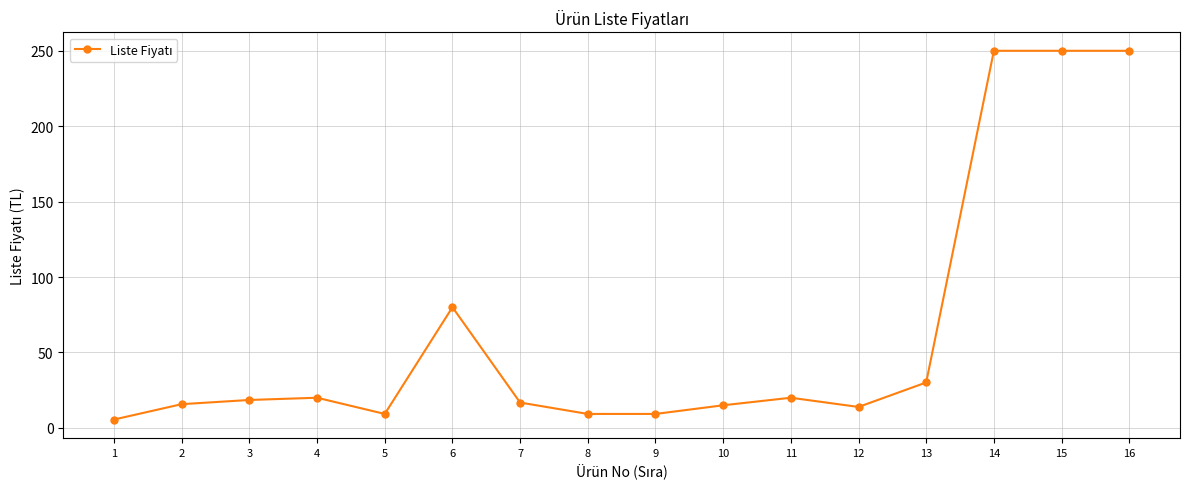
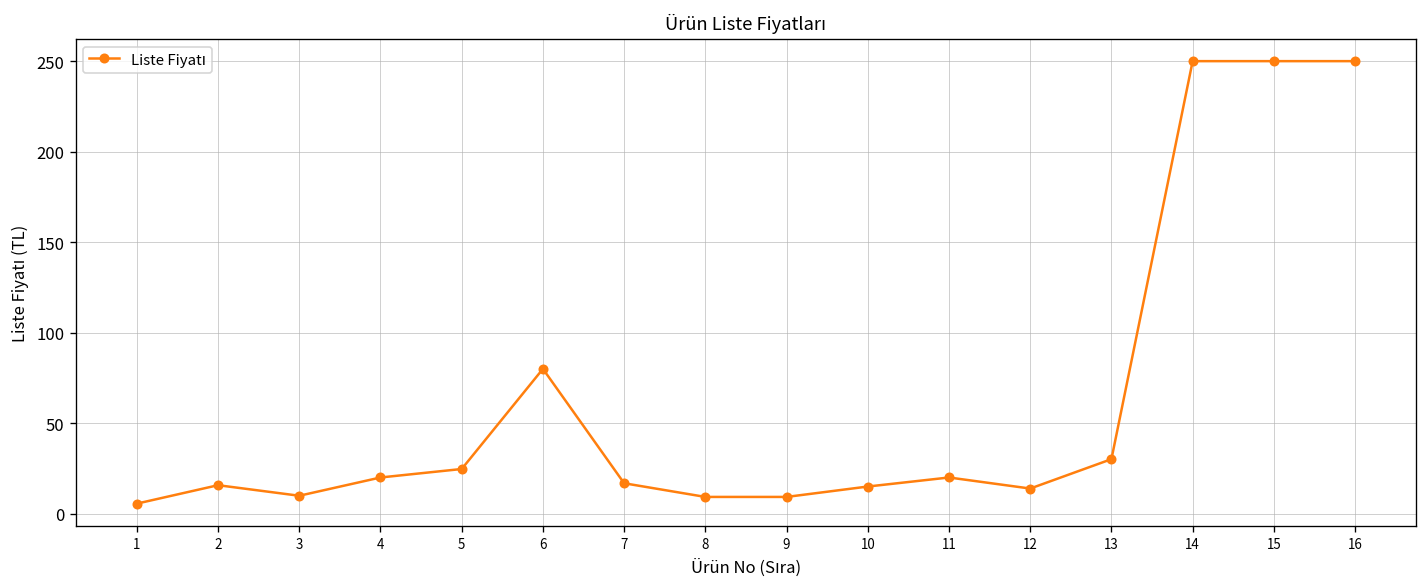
3: 19 -> 10
5: 9 -> 25
